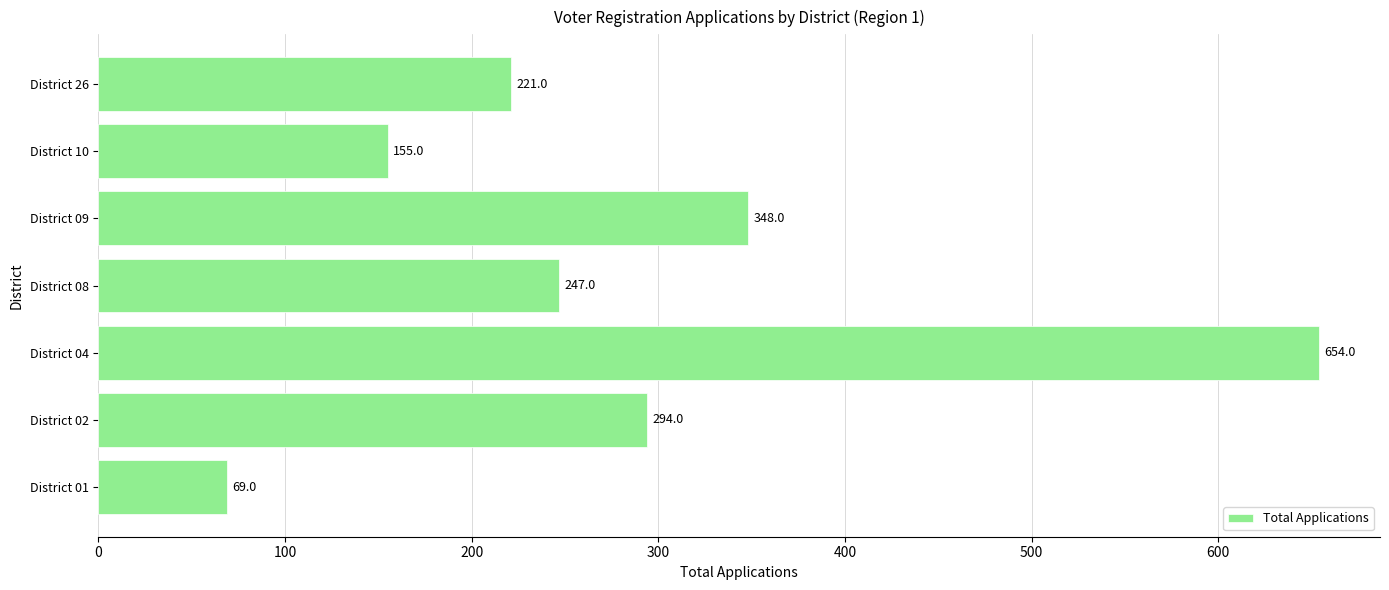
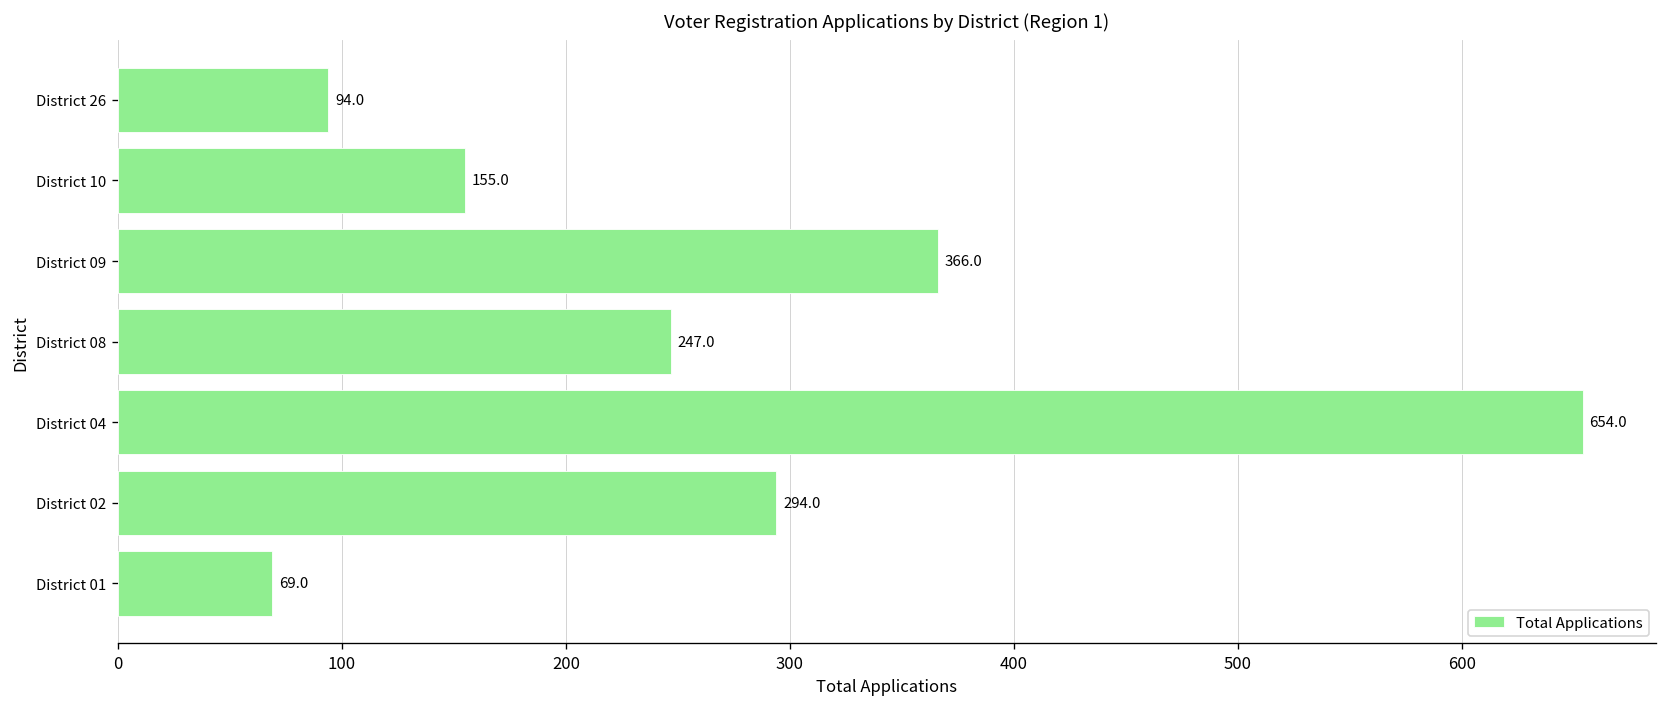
District 26: 221.0 -> 94.0
District 09: 348.0 -> 366.0
